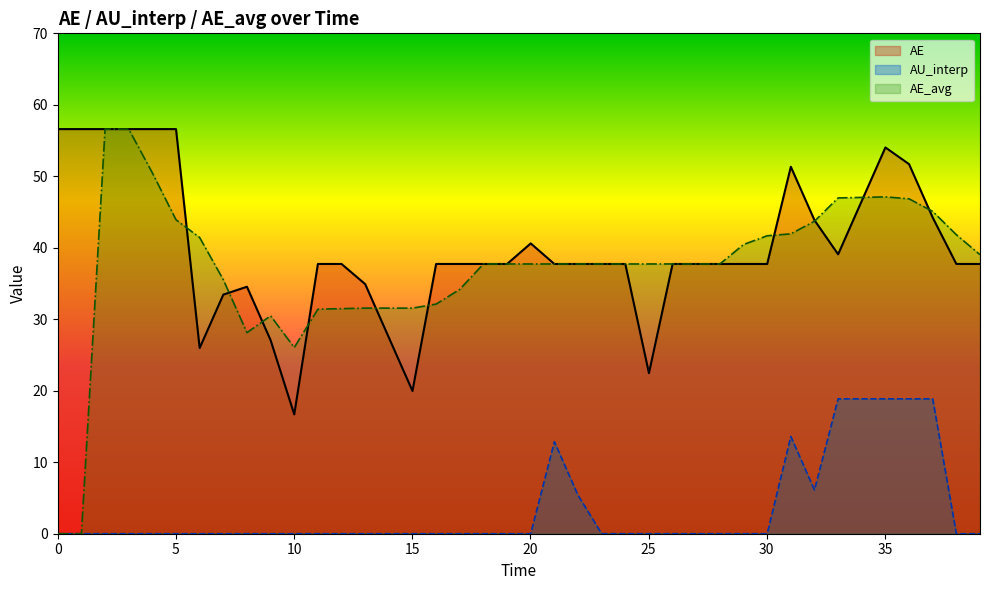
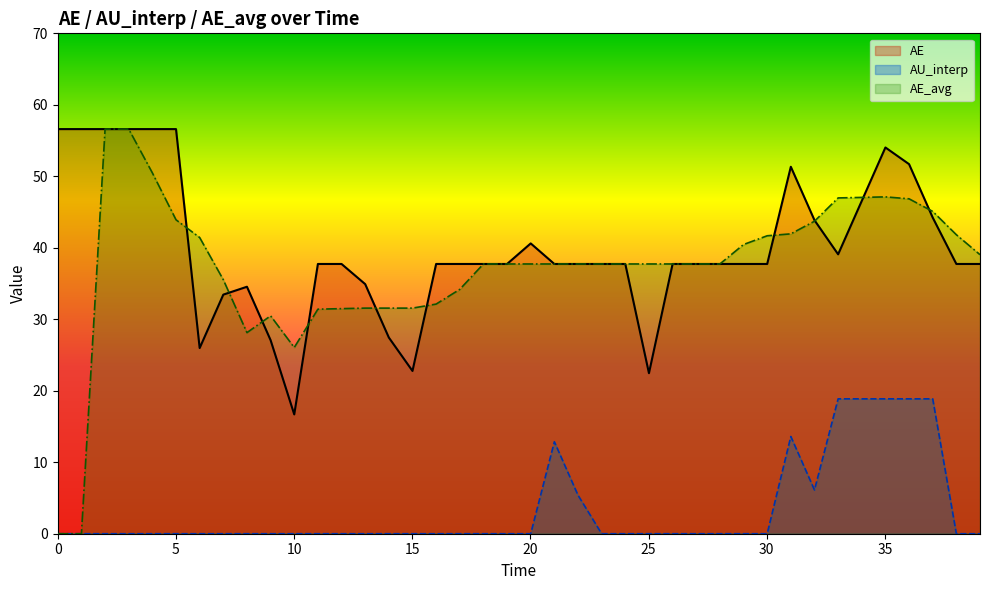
AE, 15: 20 -> 23
